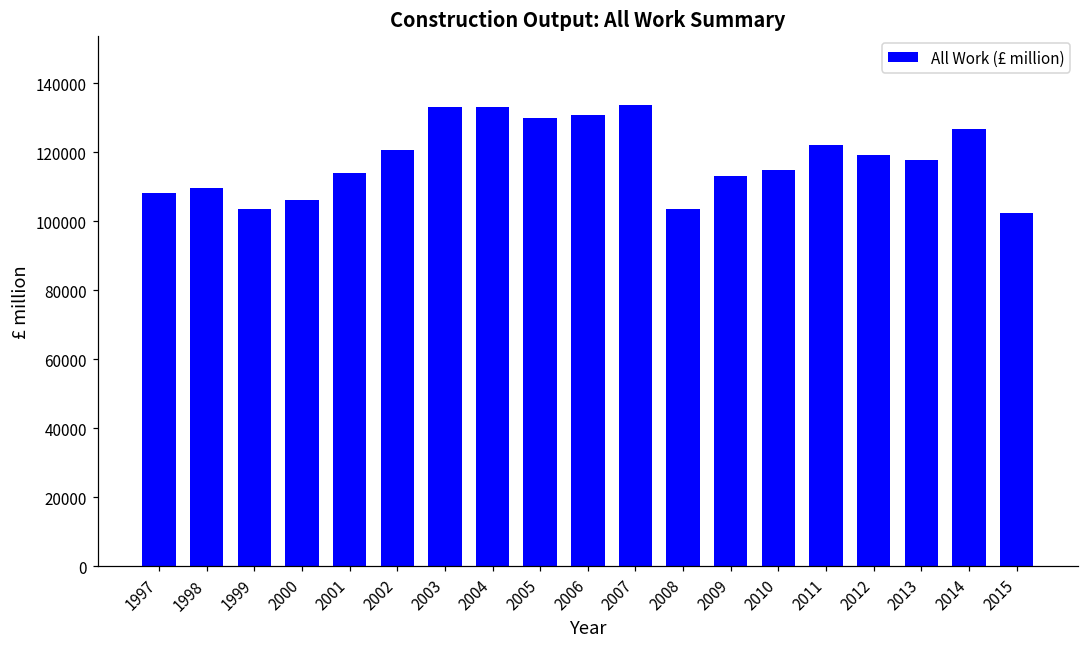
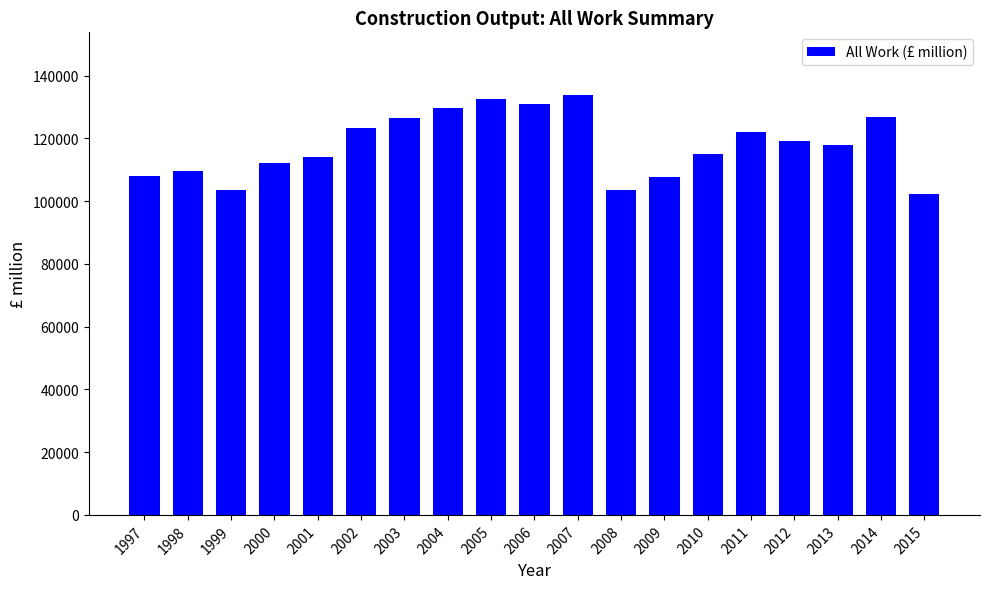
2000: 106000 -> 112000
2002: 121000 -> 123000
2003: 133000 -> 126000
2004: 133000 -> 130000
2005: 130000 -> 132000
2009: 113000 -> 108000
